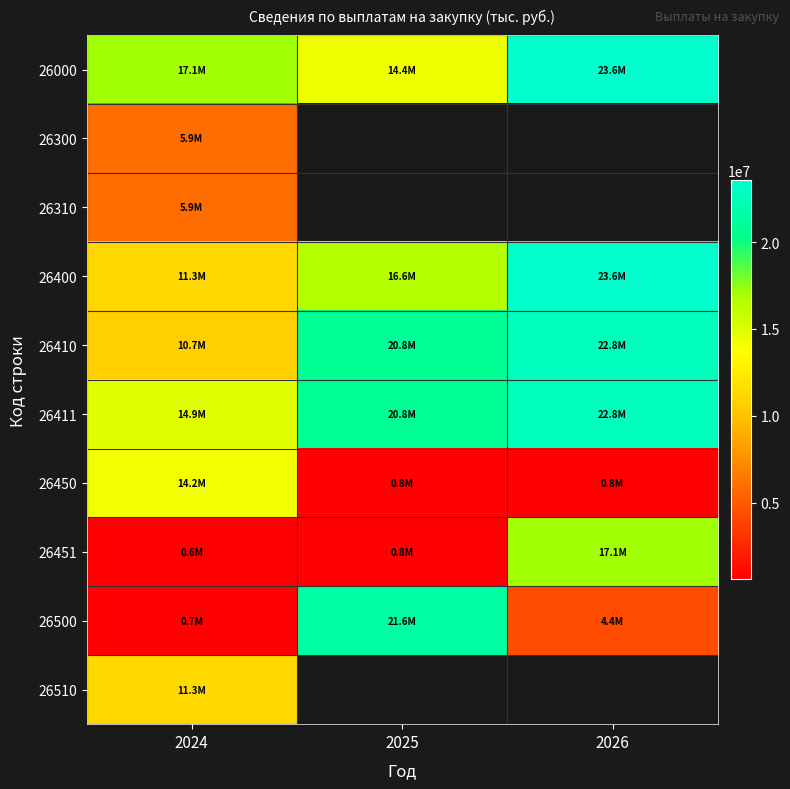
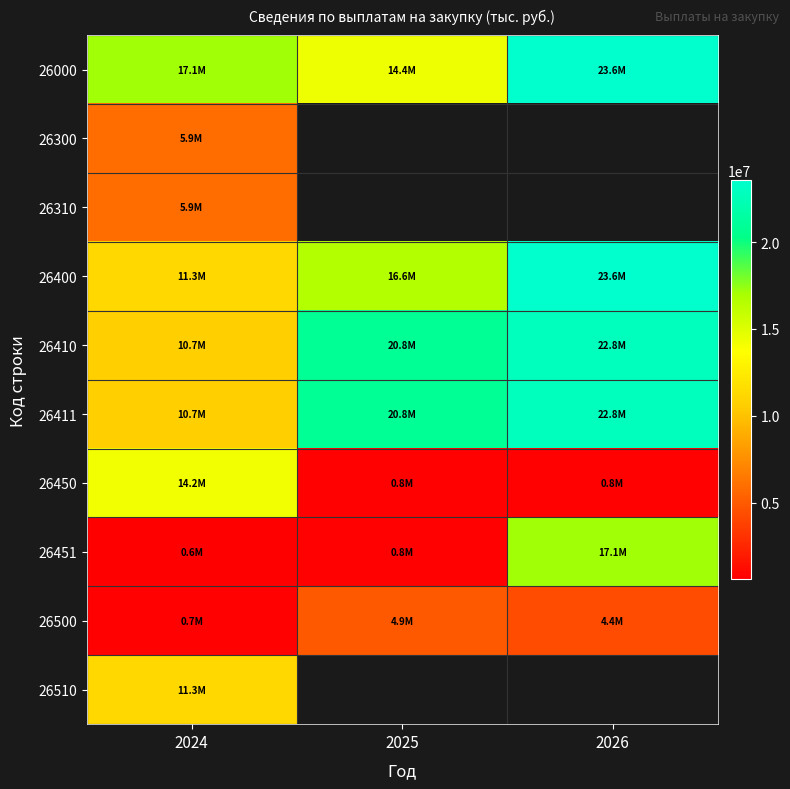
26411, 2024: 14.9M -> 10.7M
26500, 2025: 21.6M -> 4.9M
